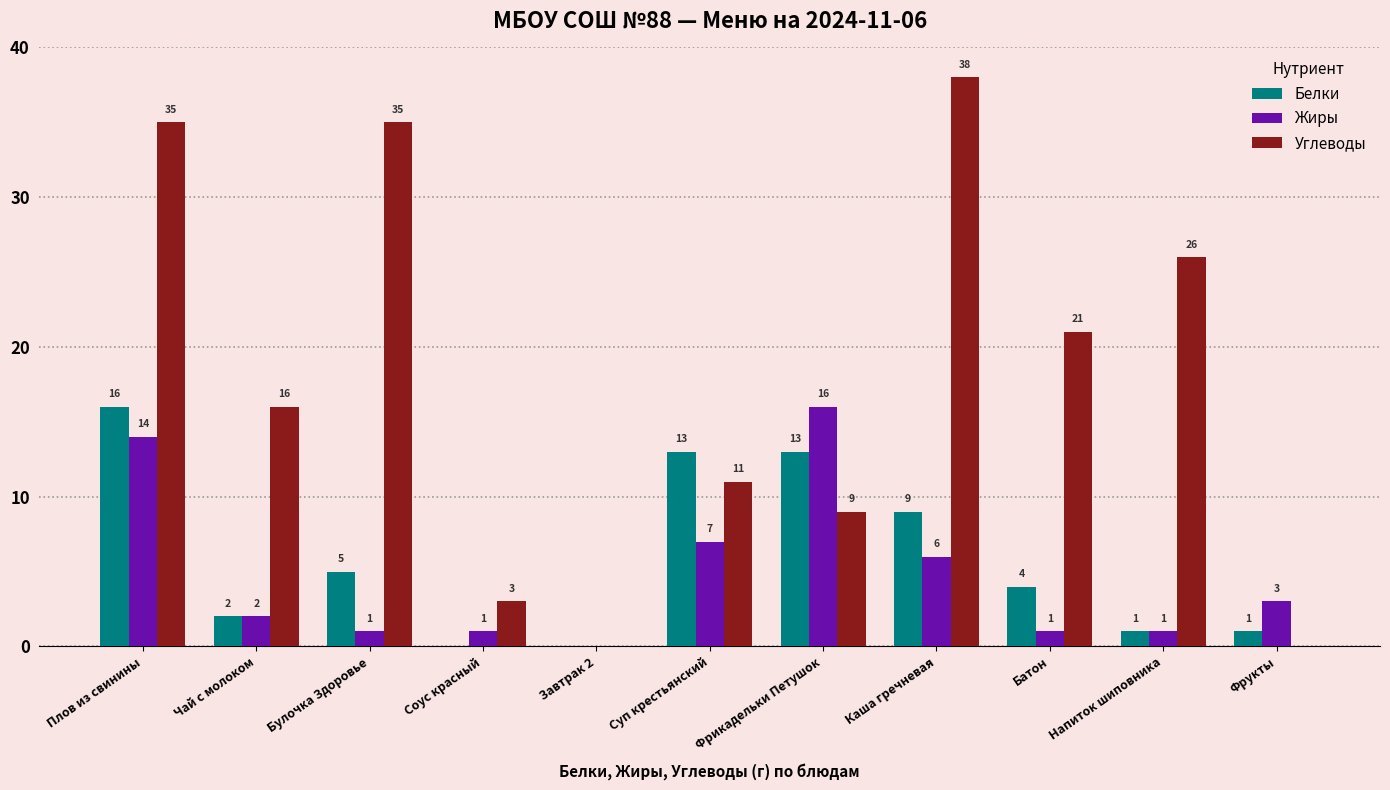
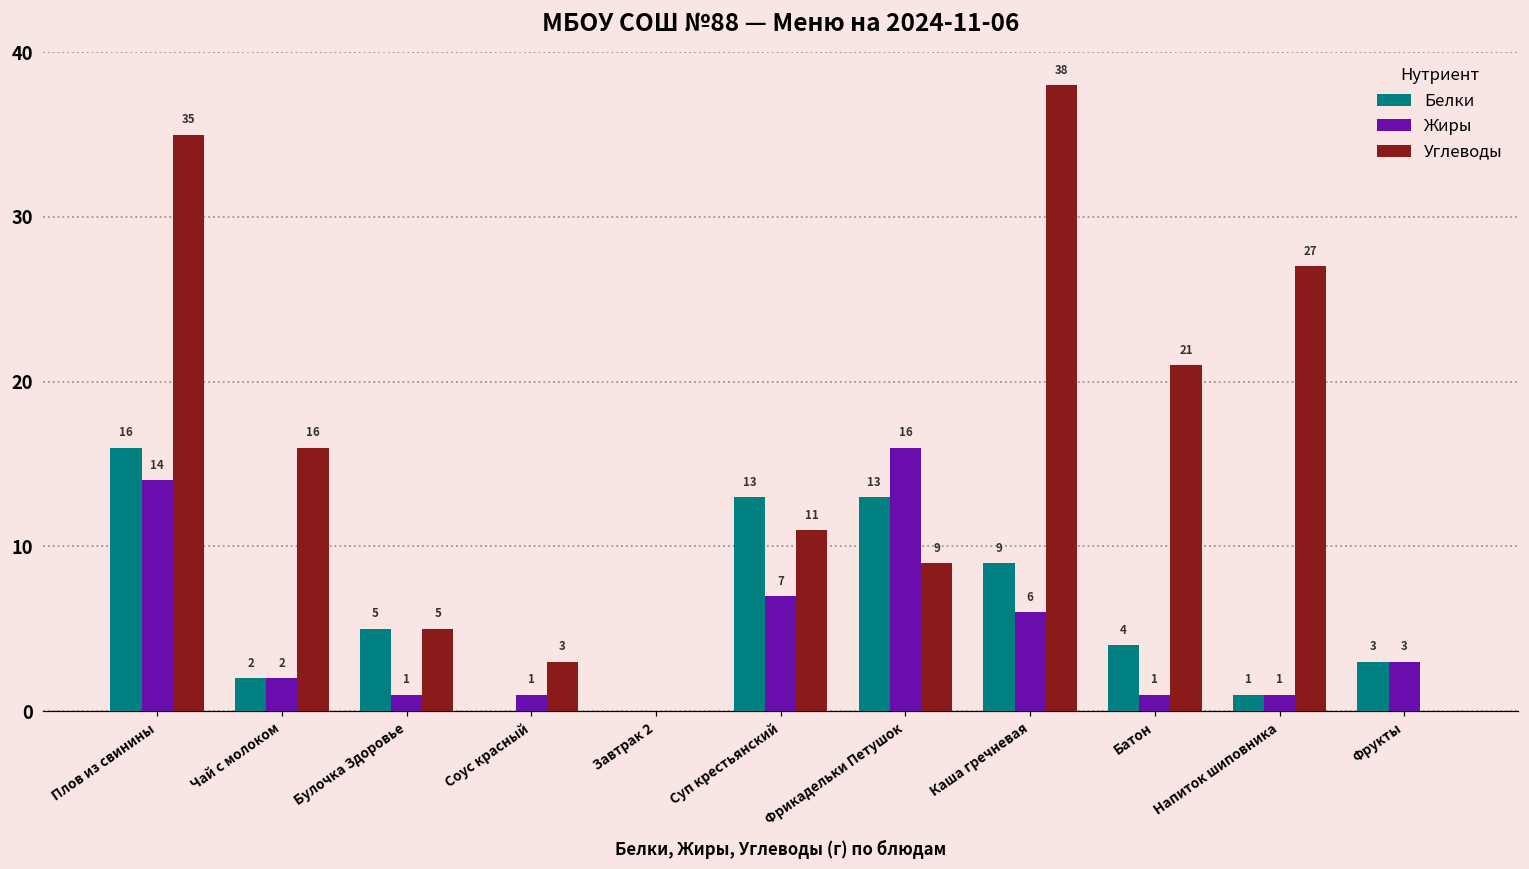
Углеводы, Булочка Здоровье: 35 -> 5
Углеводы, Напиток шиповника: 26 -> 27
Белки, Фрукты: 1 -> 3
